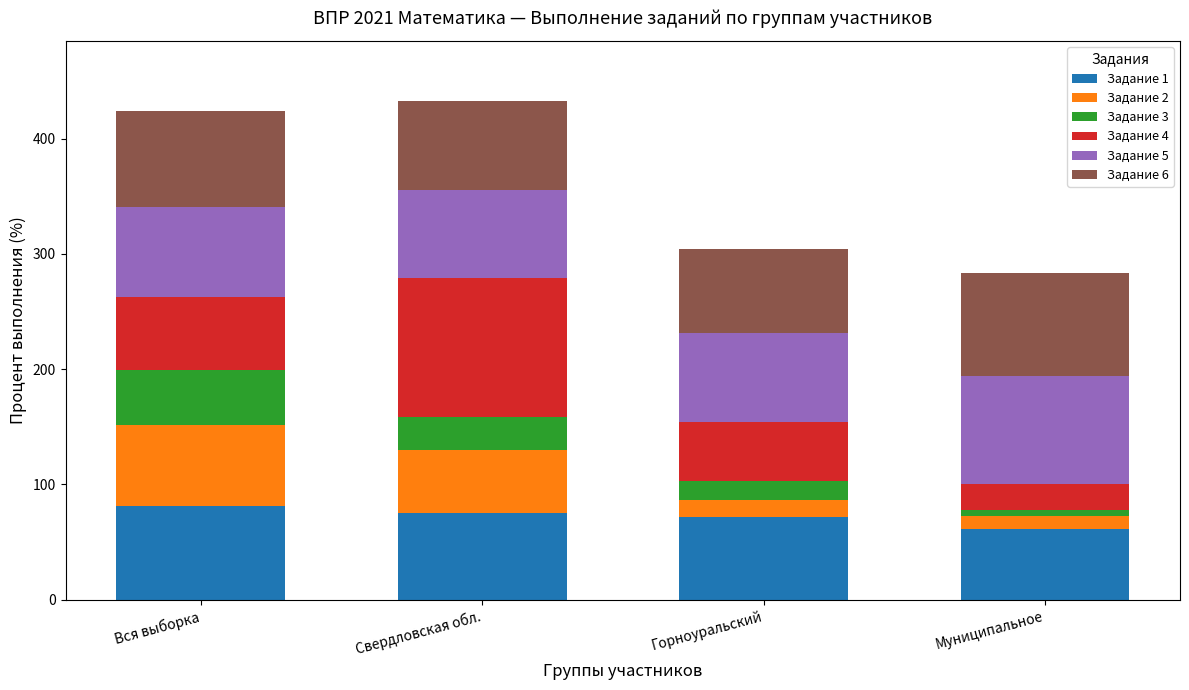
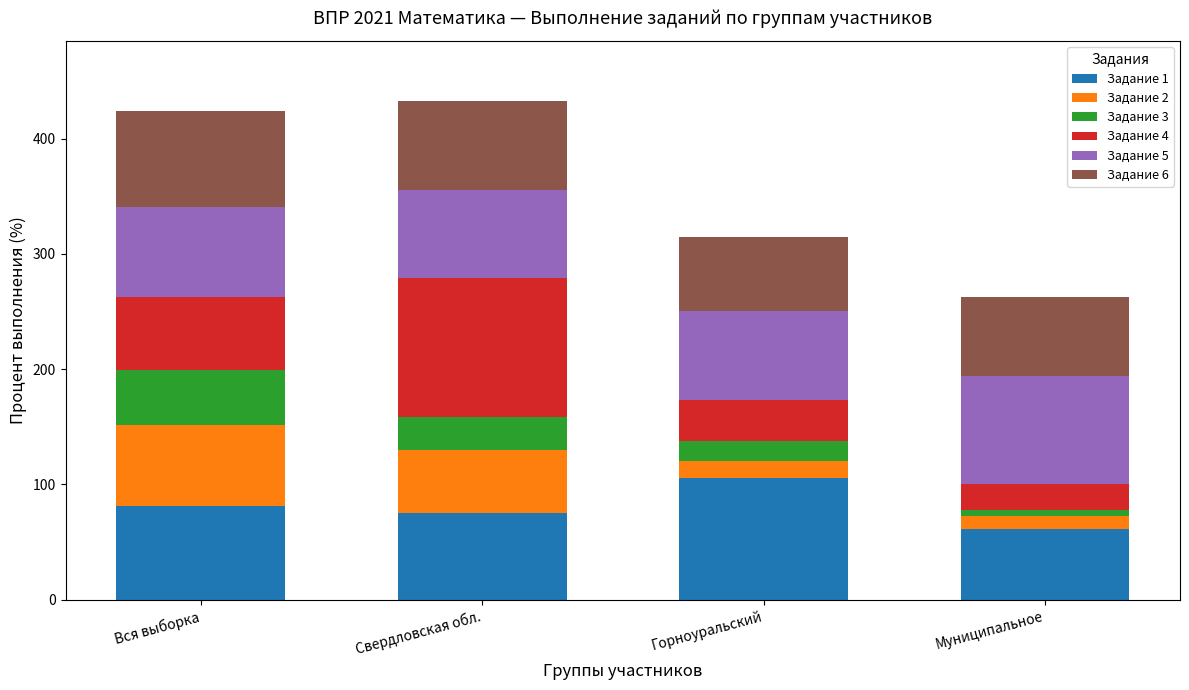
Задание 1, Горноуральский: 71 -> 105
Задание 4, Горноуральский: 51 -> 36
Задание 6, Горноуральский: 73 -> 65
Задание 6, Муниципальное: 89 -> 69
